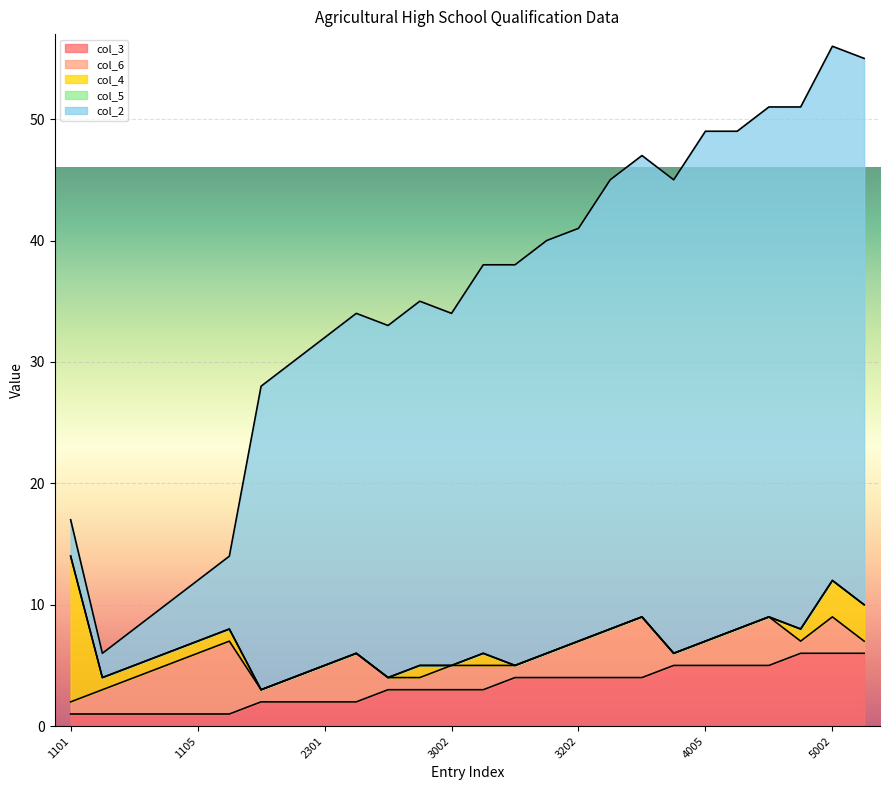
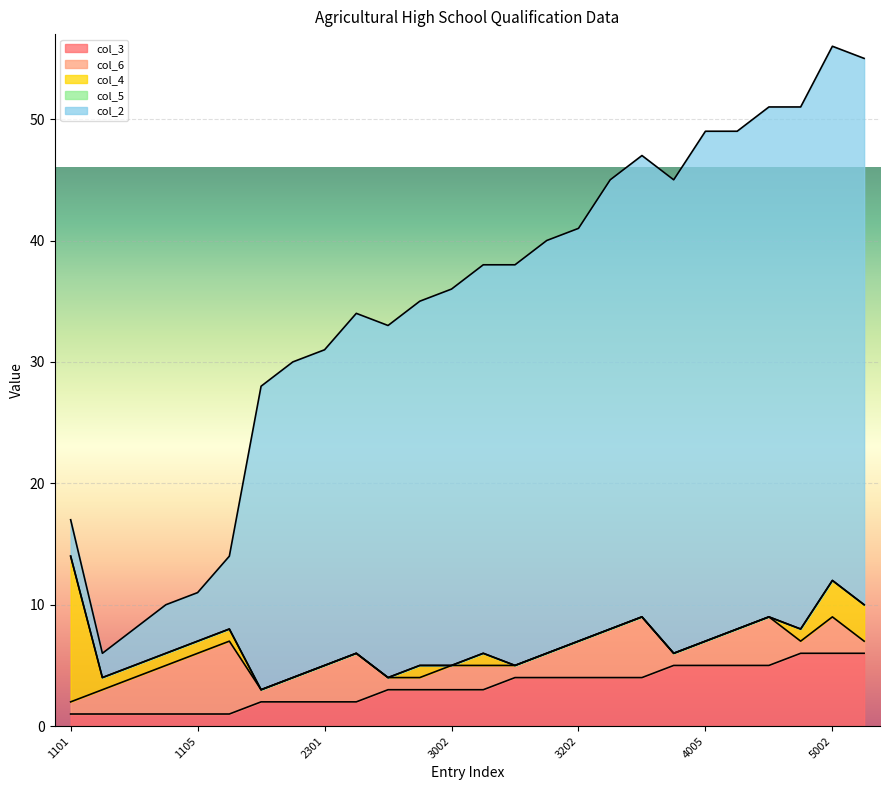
col_2, 1105: 5 -> 4
col_2, 2301: 27 -> 26
col_2, 3002: 29 -> 31
